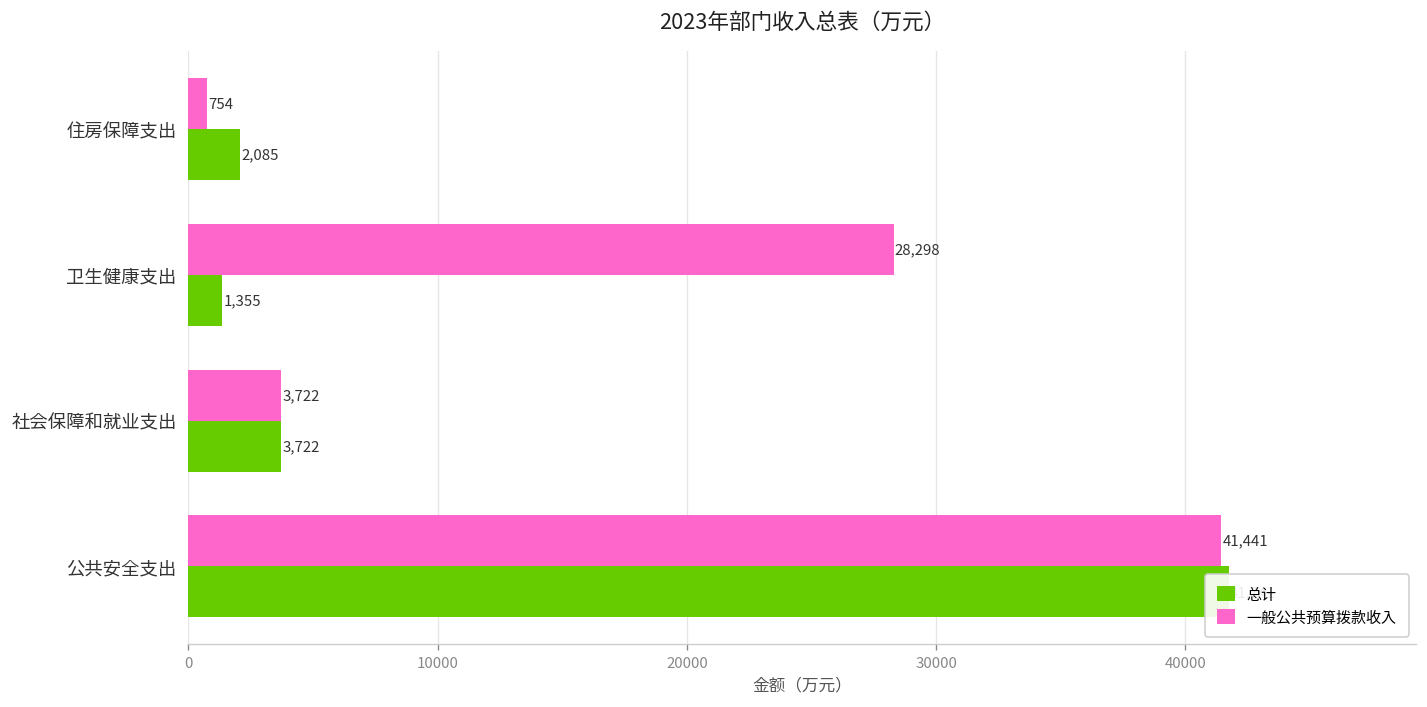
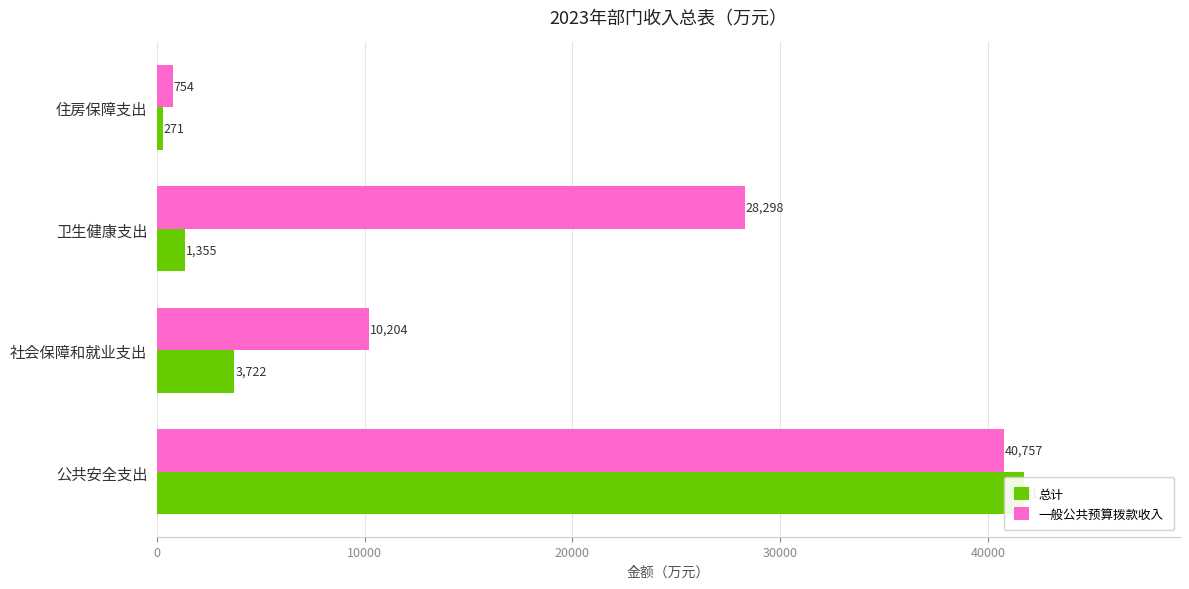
总计, 住房保障支出: 2,085 -> 271
一般公共预算拨款收入, 社会保障和就业支出: 3,722 -> 10,204
一般公共预算拨款收入, 公共安全支出: 41,441 -> 40,757
